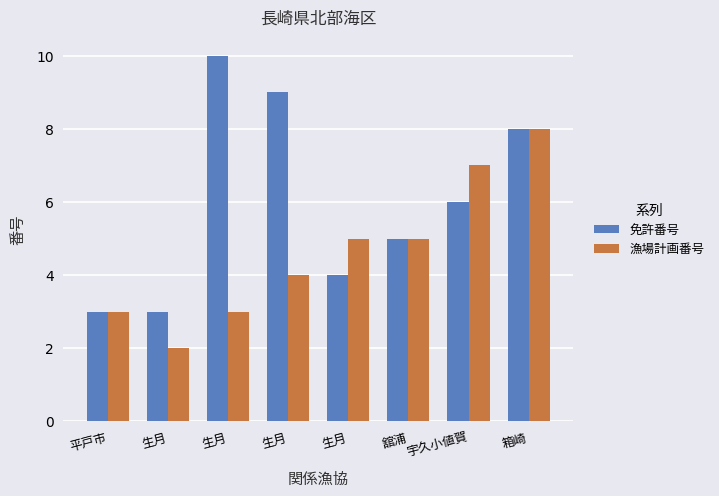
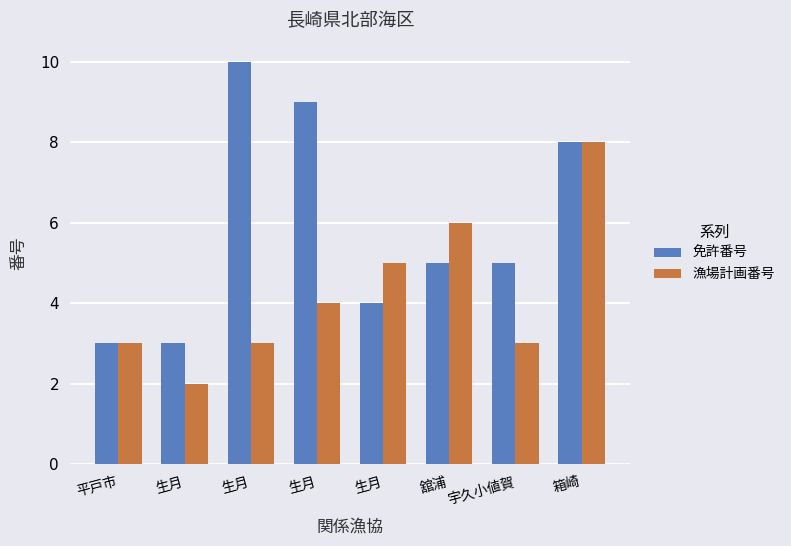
漁場計画番号, 舘浦: 5 -> 6
免許番号, 宇久小値賀: 6 -> 5
漁場計画番号, 宇久小値賀: 7 -> 3
